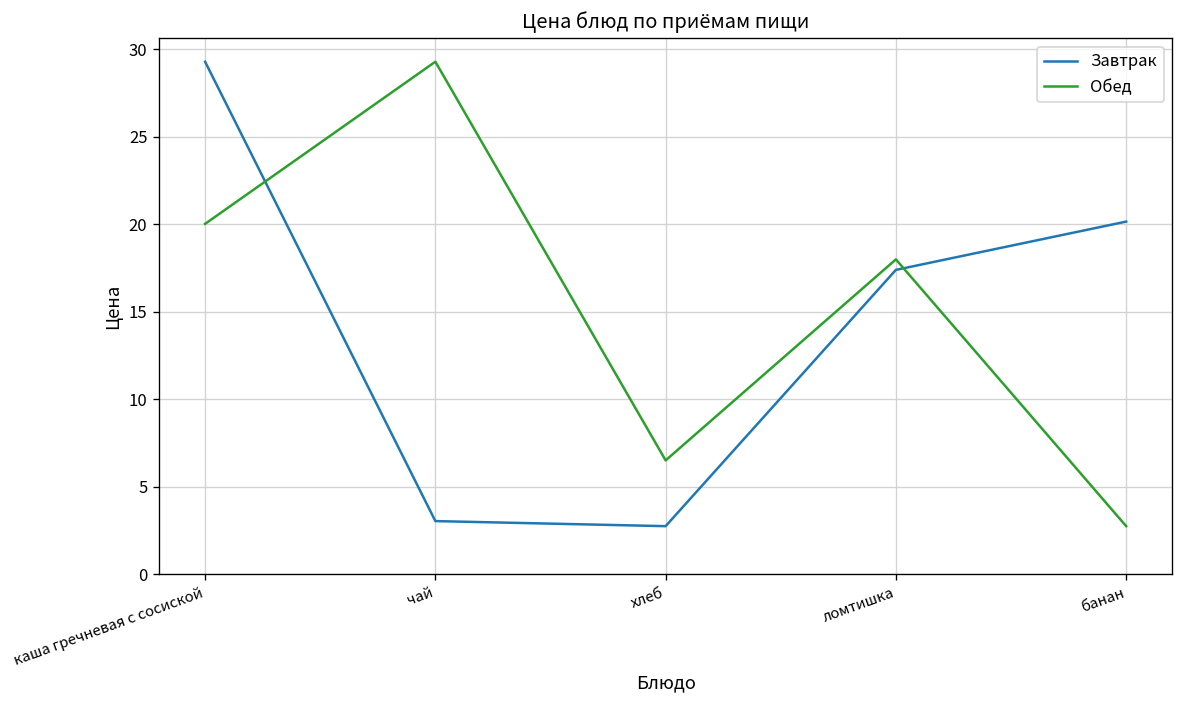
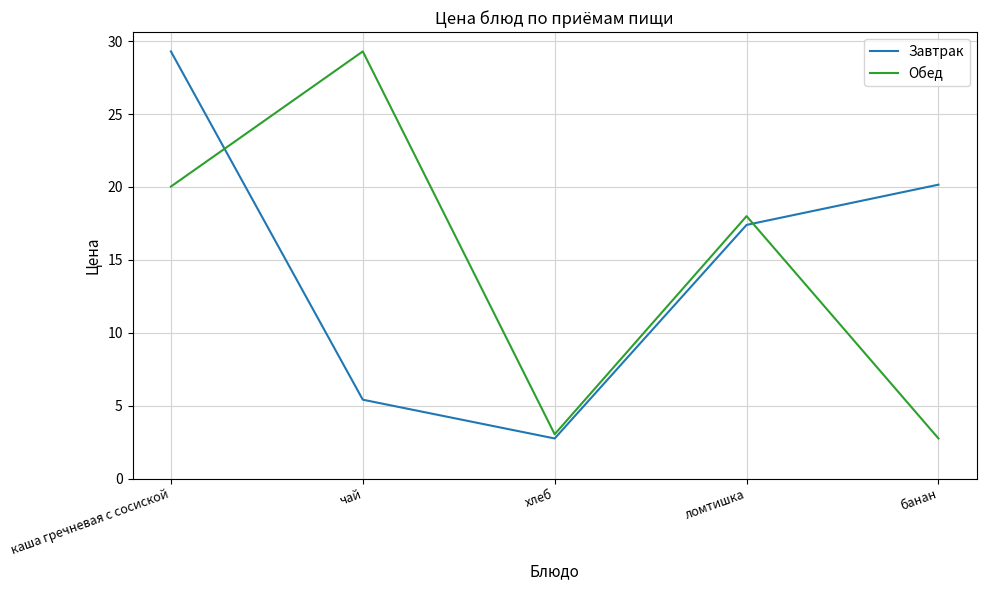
Завтрак, чай: 3.0 -> 5.4
Обед, хлеб: 6.5 -> 3.0
